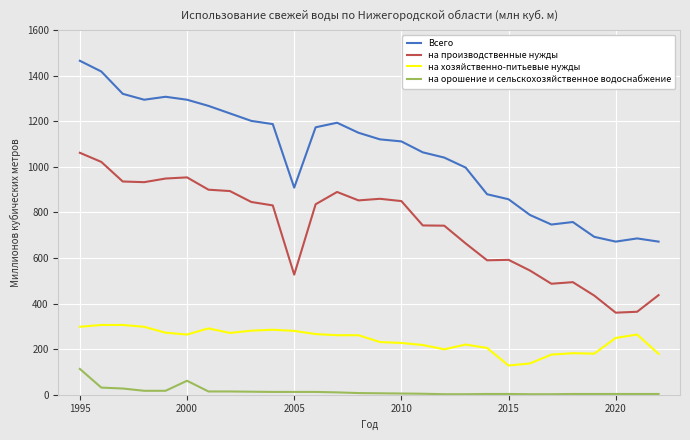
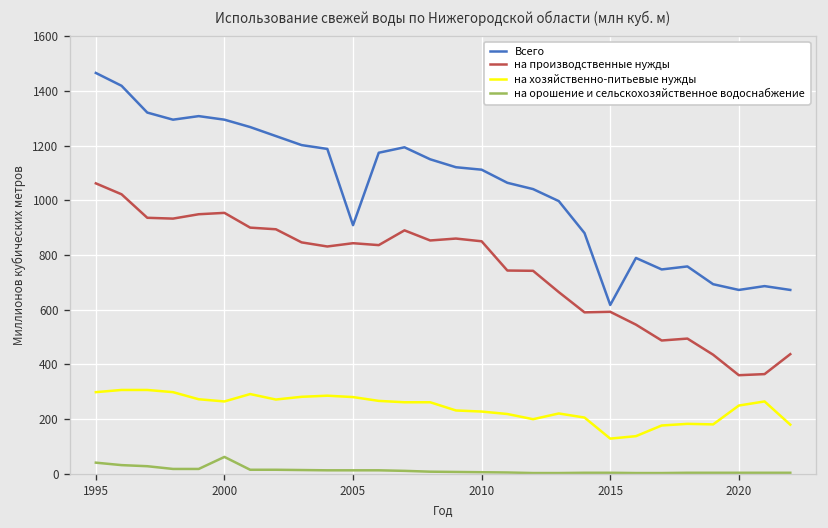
на орошение и сельскохозяйственное водоснабжение, 1995: 110 -> 40
на производственные нужды, 2005: 530 -> 840
Всего, 2015: 860 -> 620
